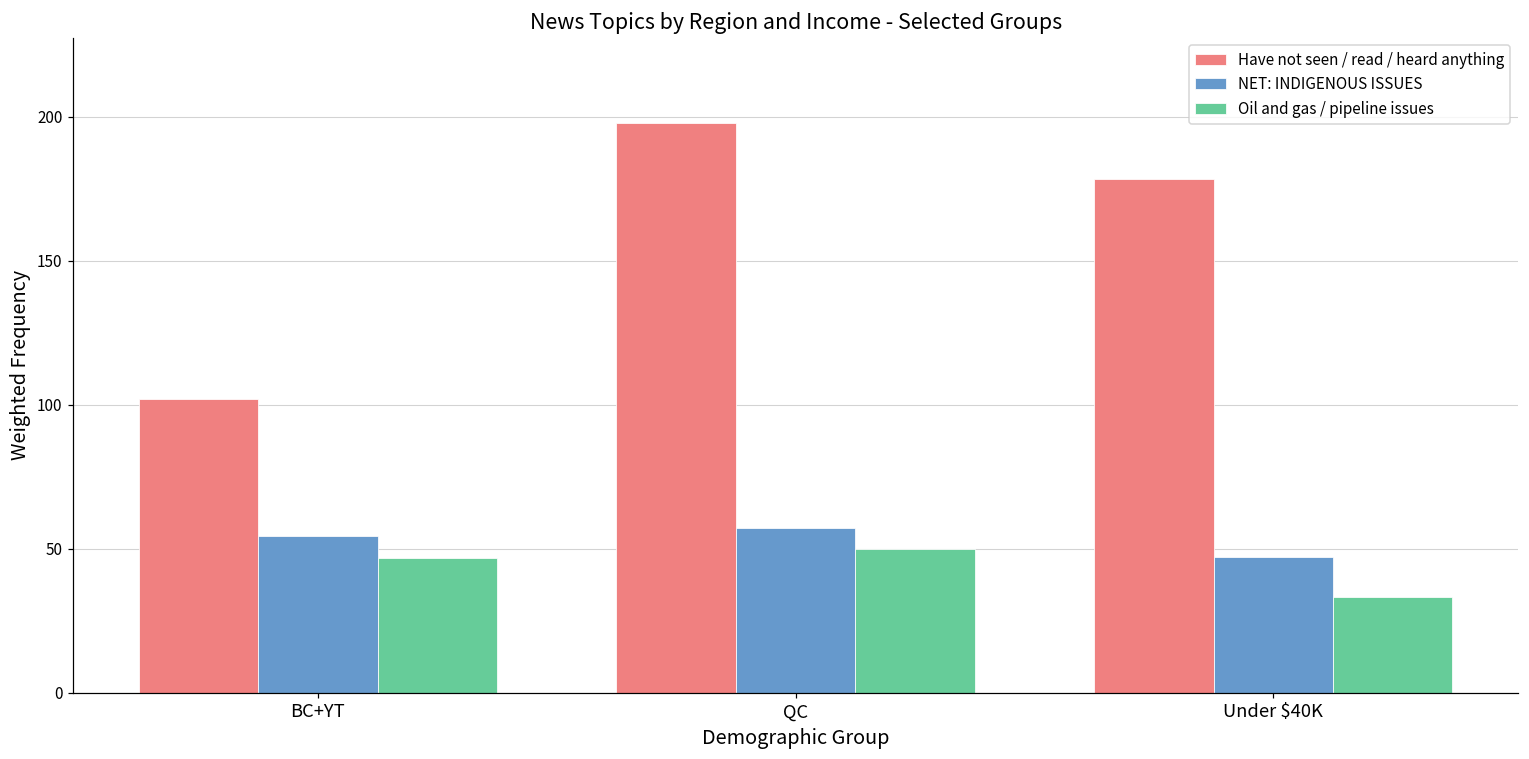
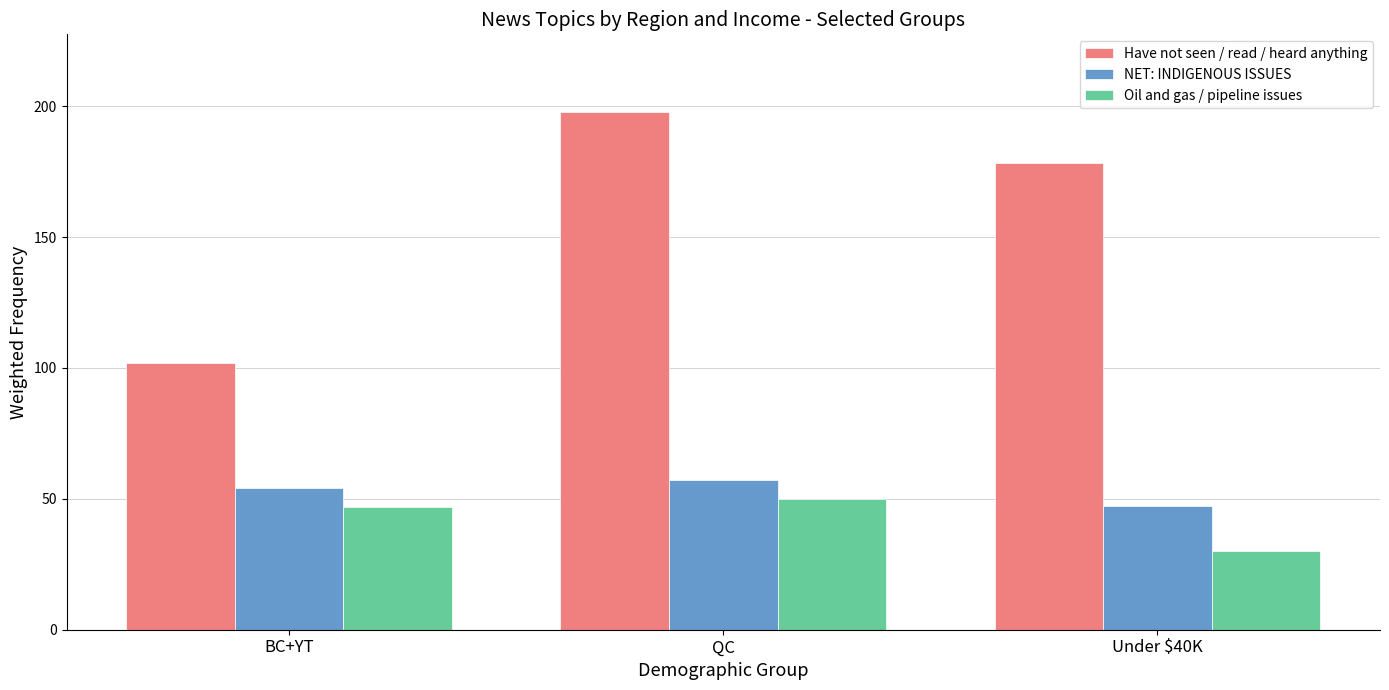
Oil and gas / pipeline issues, Under $40K: 33 -> 30
